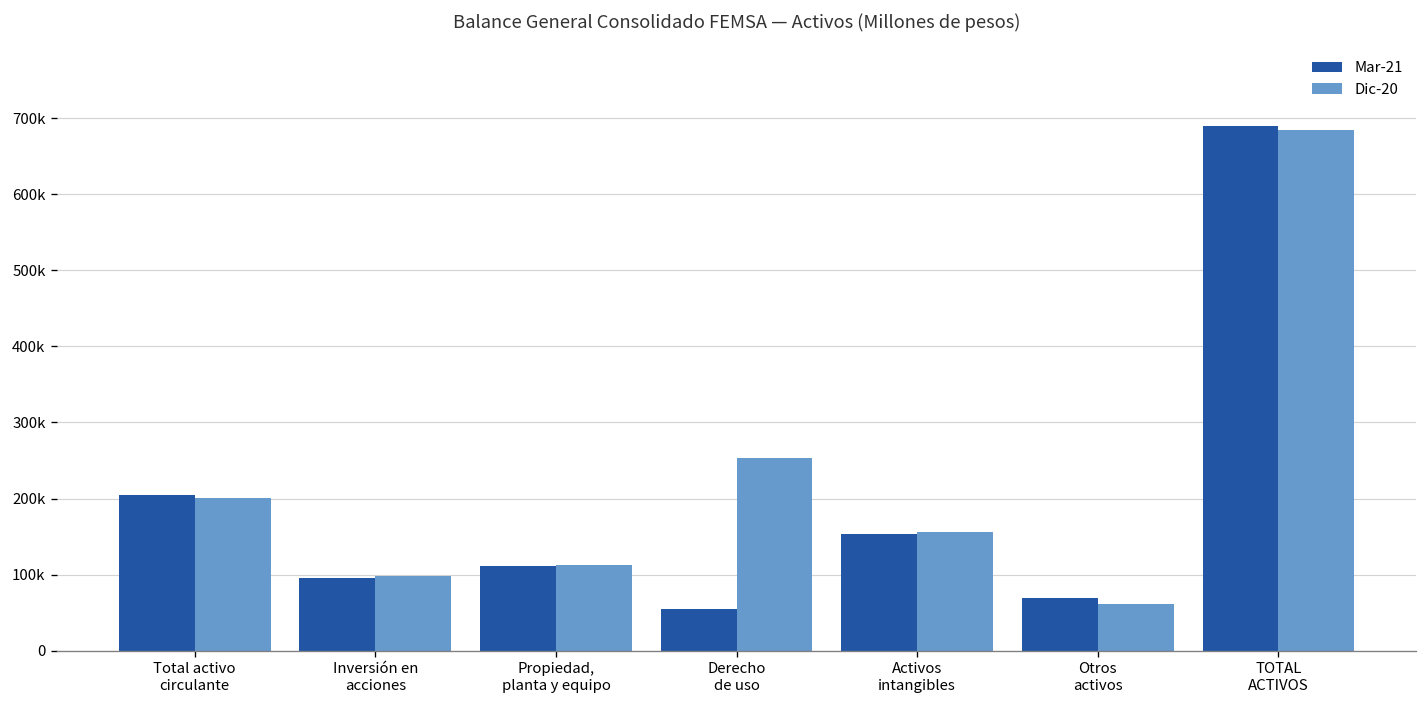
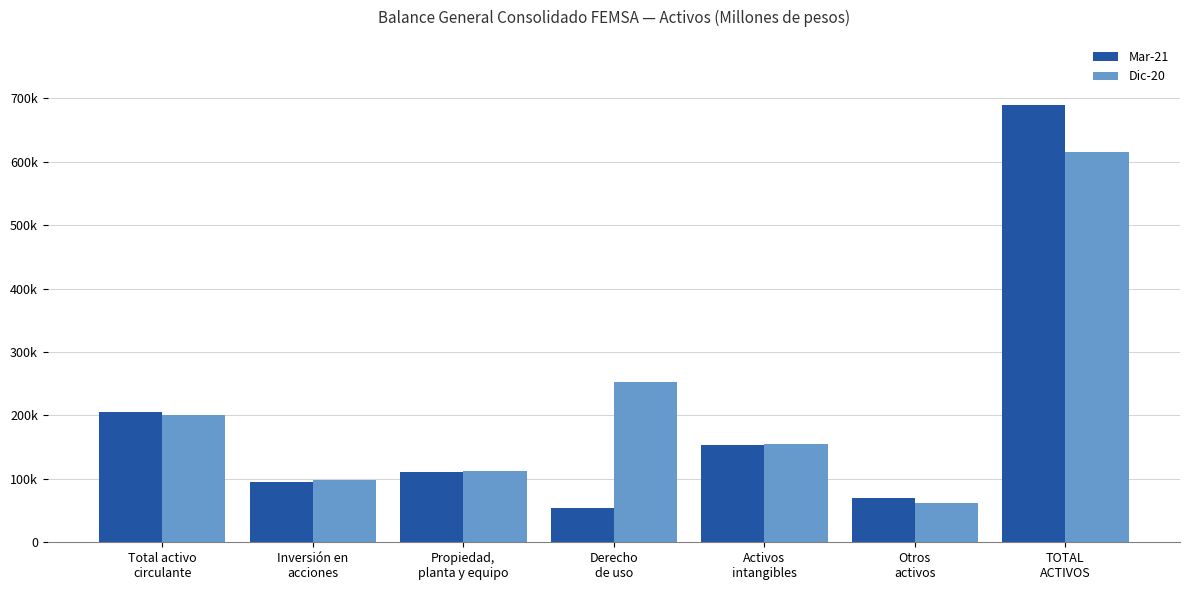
Dic-20, TOTAL ACTIVOS: 680000 -> 620000
